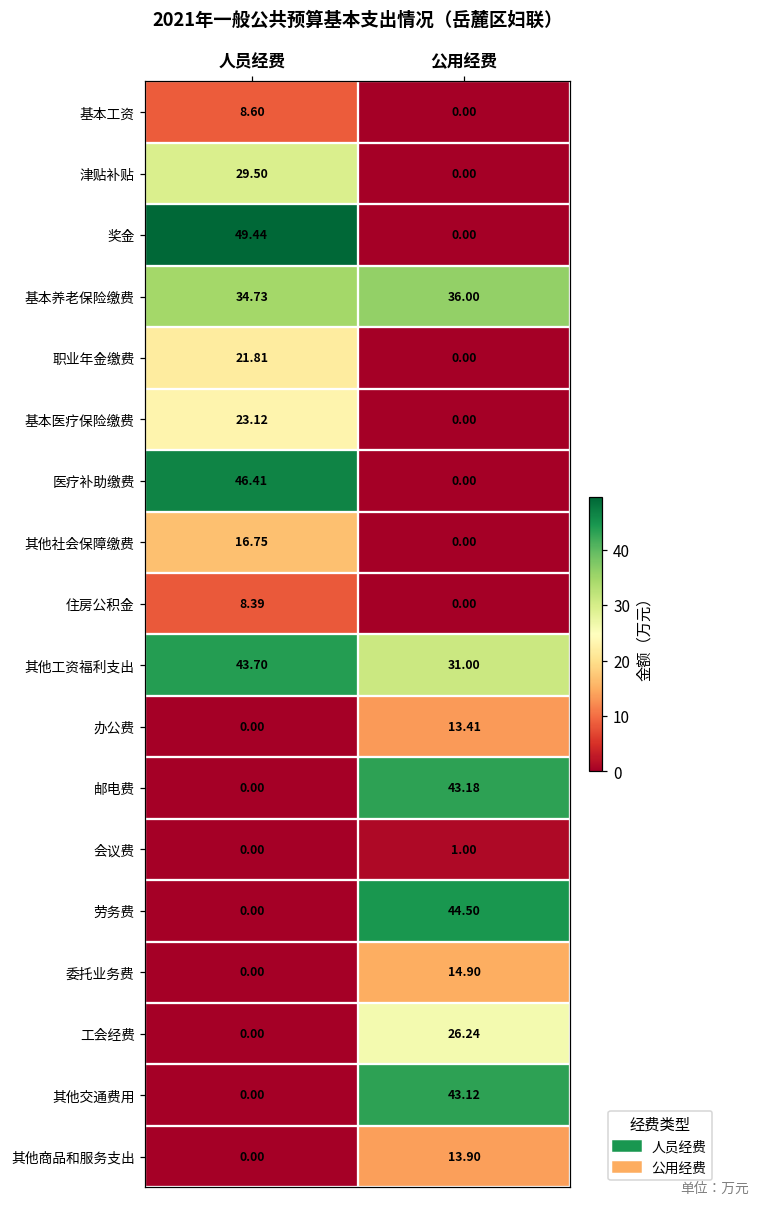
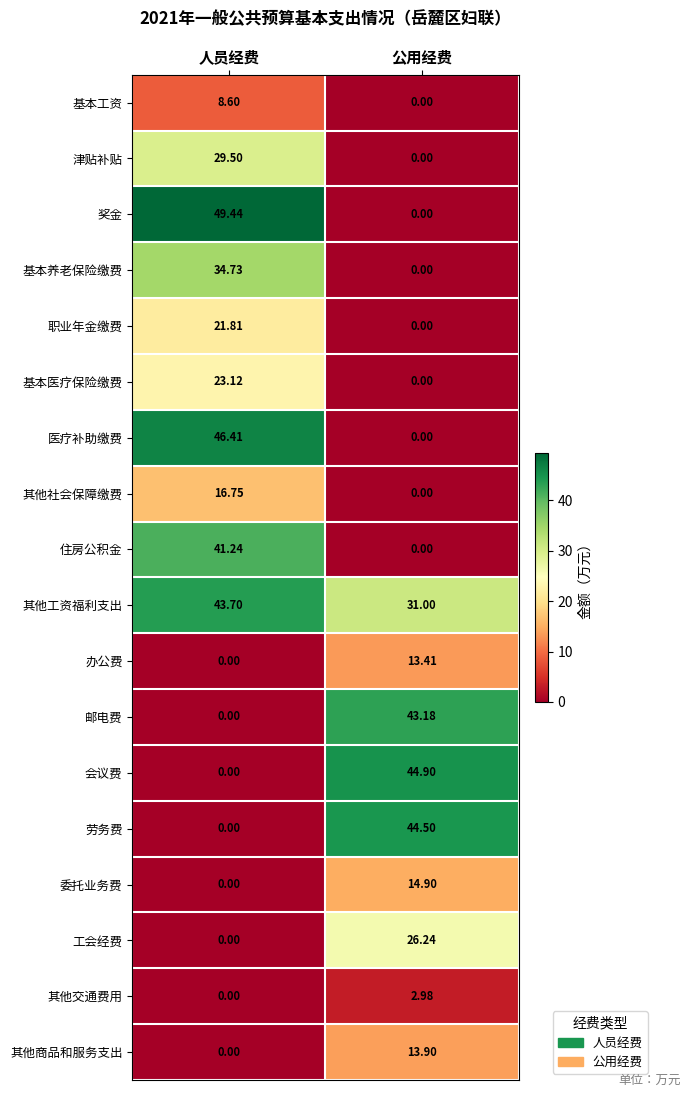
基本养老保险缴费, 公用经费: 36.00 -> 0.00
住房公积金, 人员经费: 8.39 -> 41.24
会议费, 公用经费: 1.00 -> 44.90
其他交通费用, 公用经费: 43.12 -> 2.98
